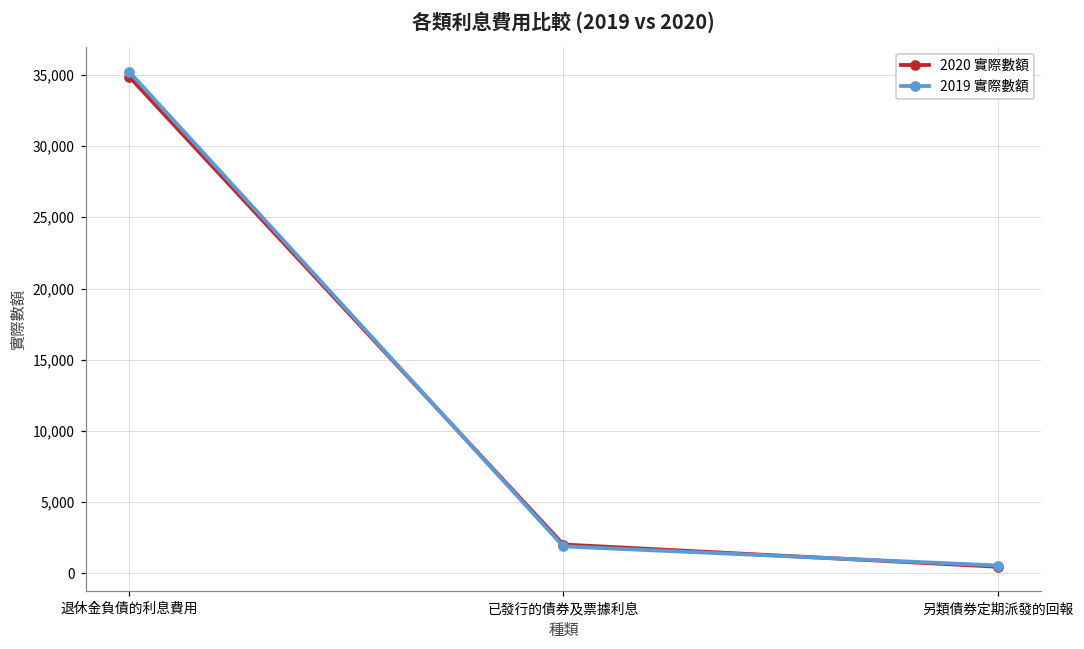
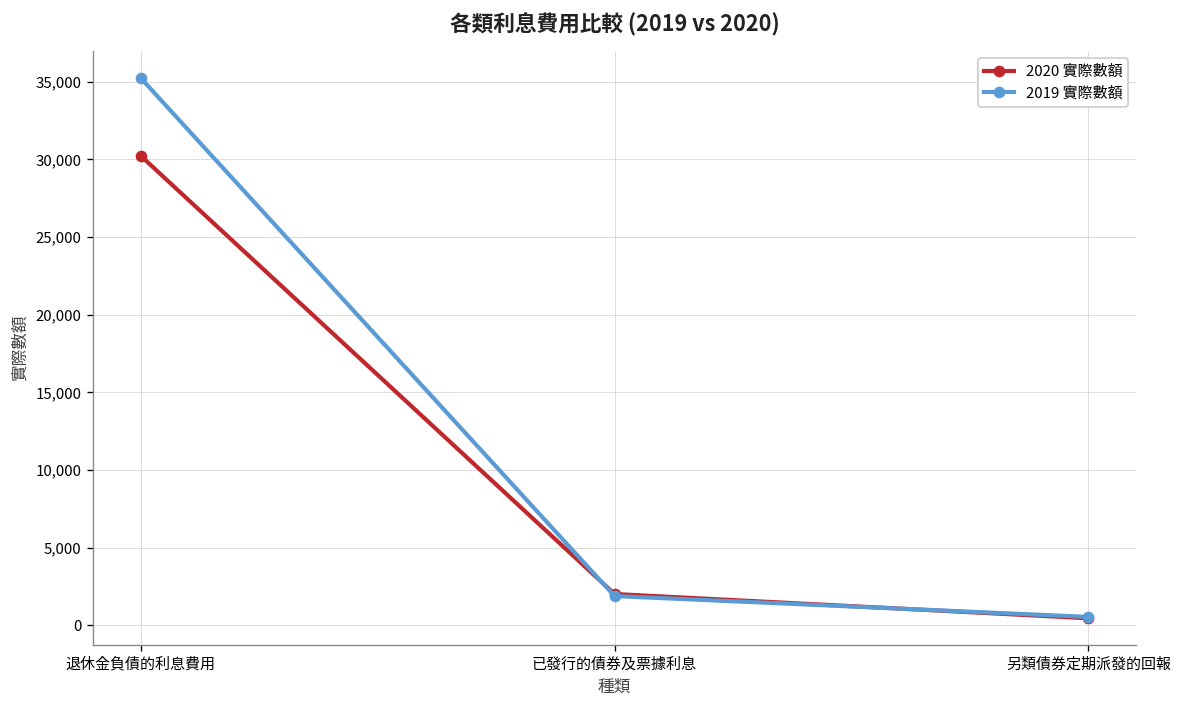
2020 實際數額, 退休金負債的利息費用: 34,900 -> 30,200
